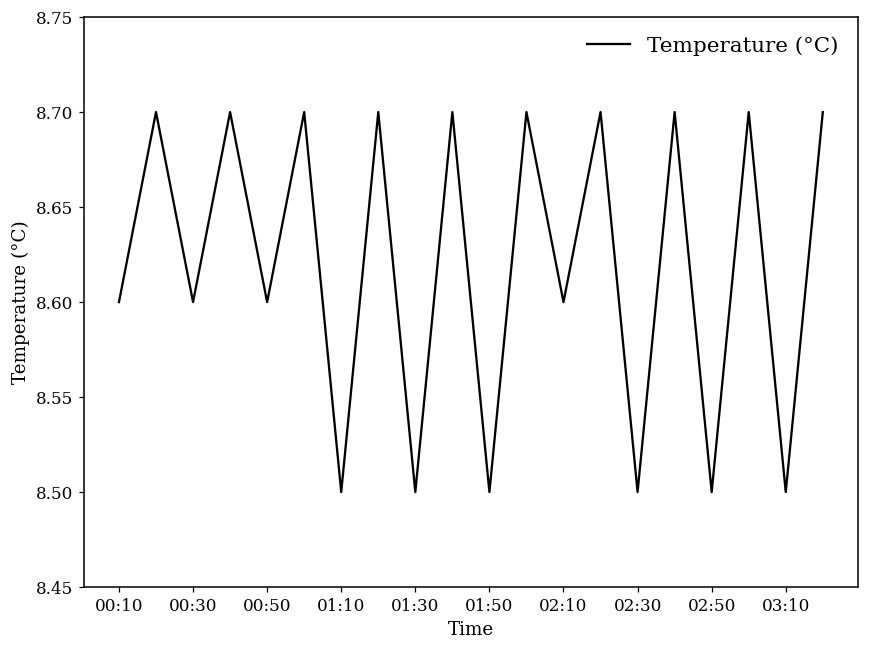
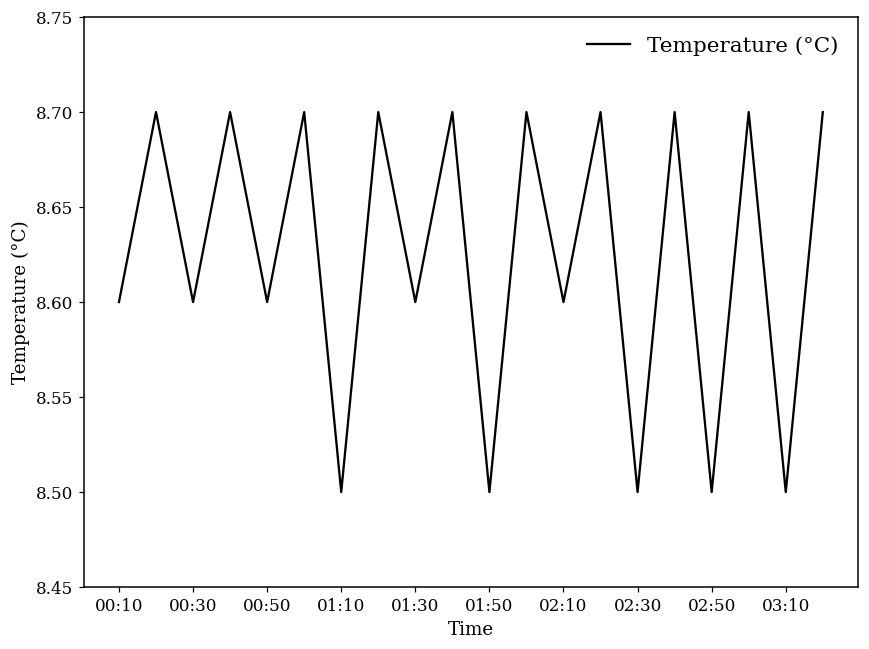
01:30: 8.5 -> 8.6
